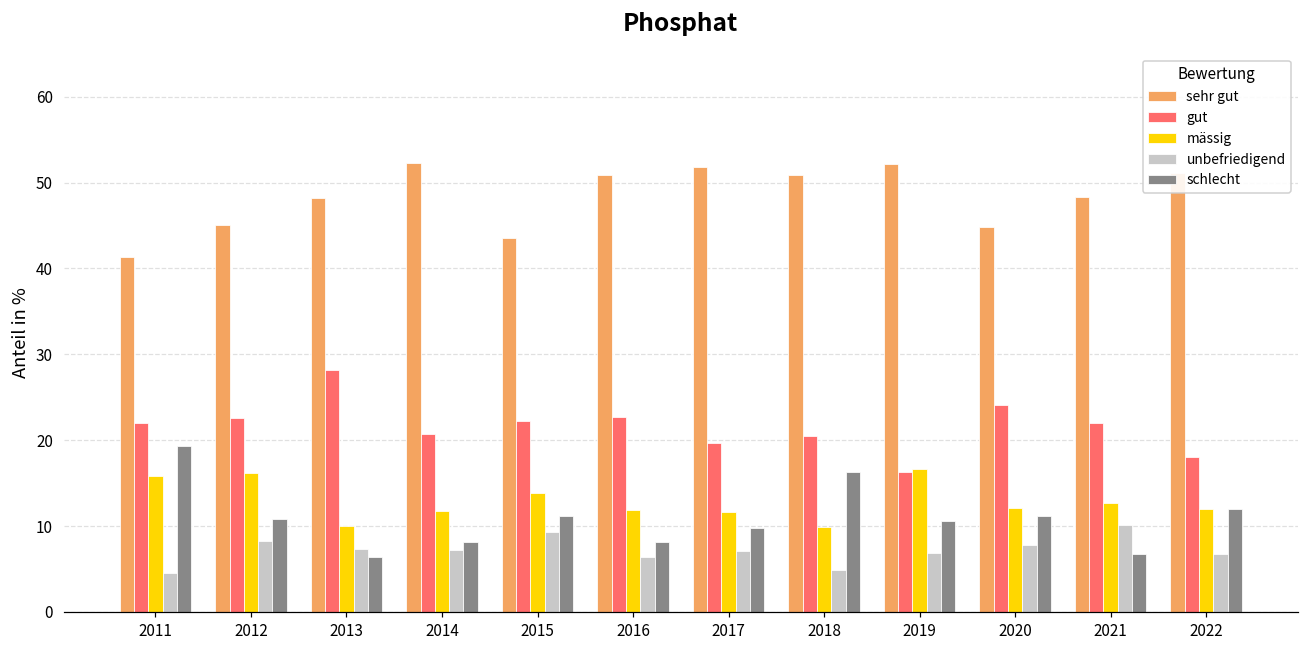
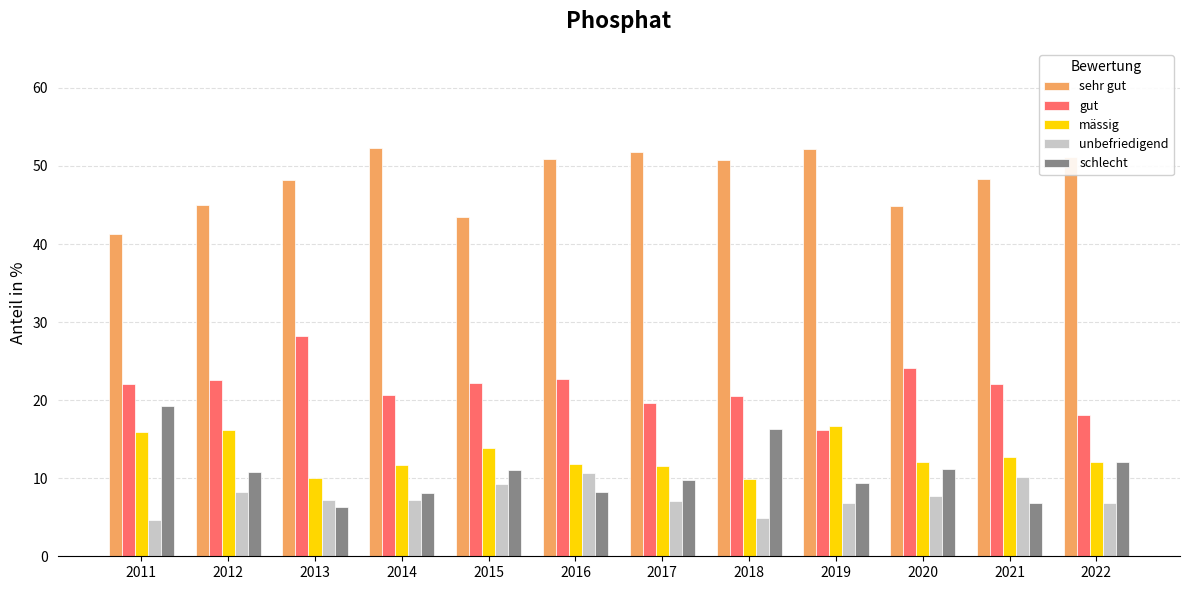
unbefriedigend, 2016: 6 -> 11
schlecht, 2019: 11 -> 9
